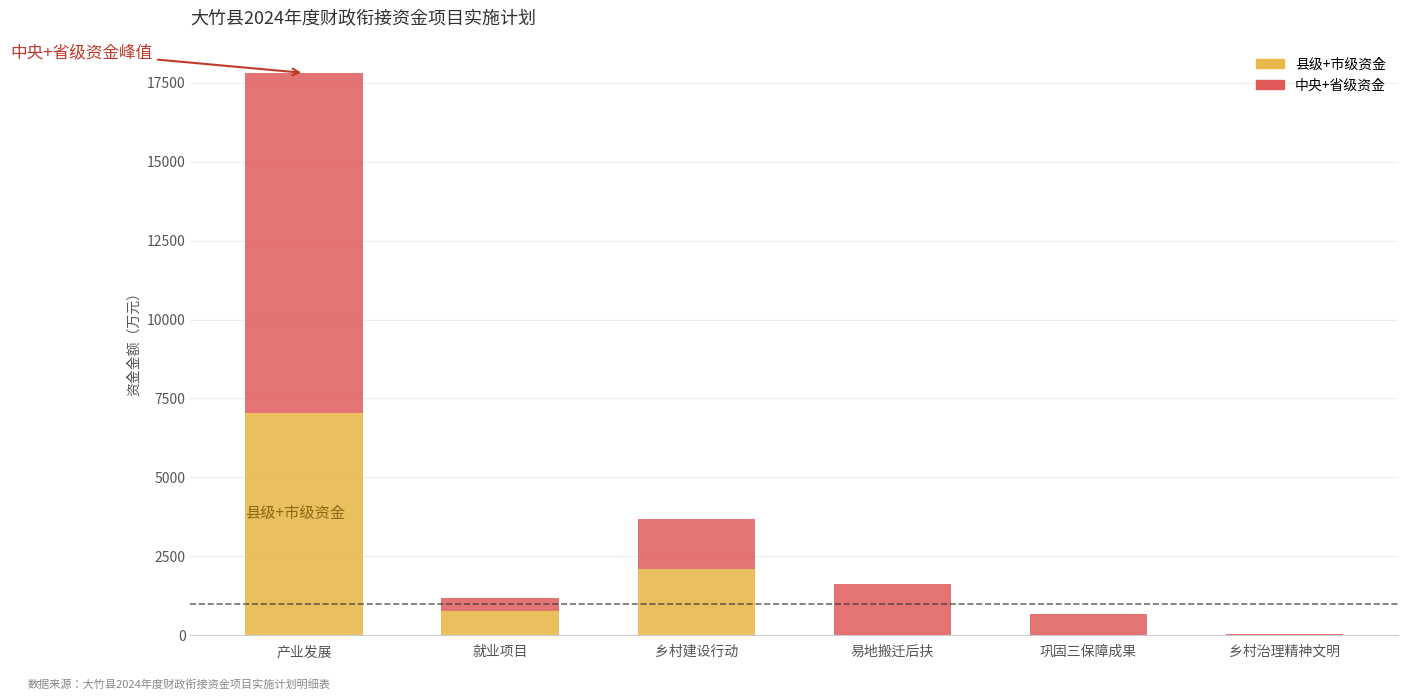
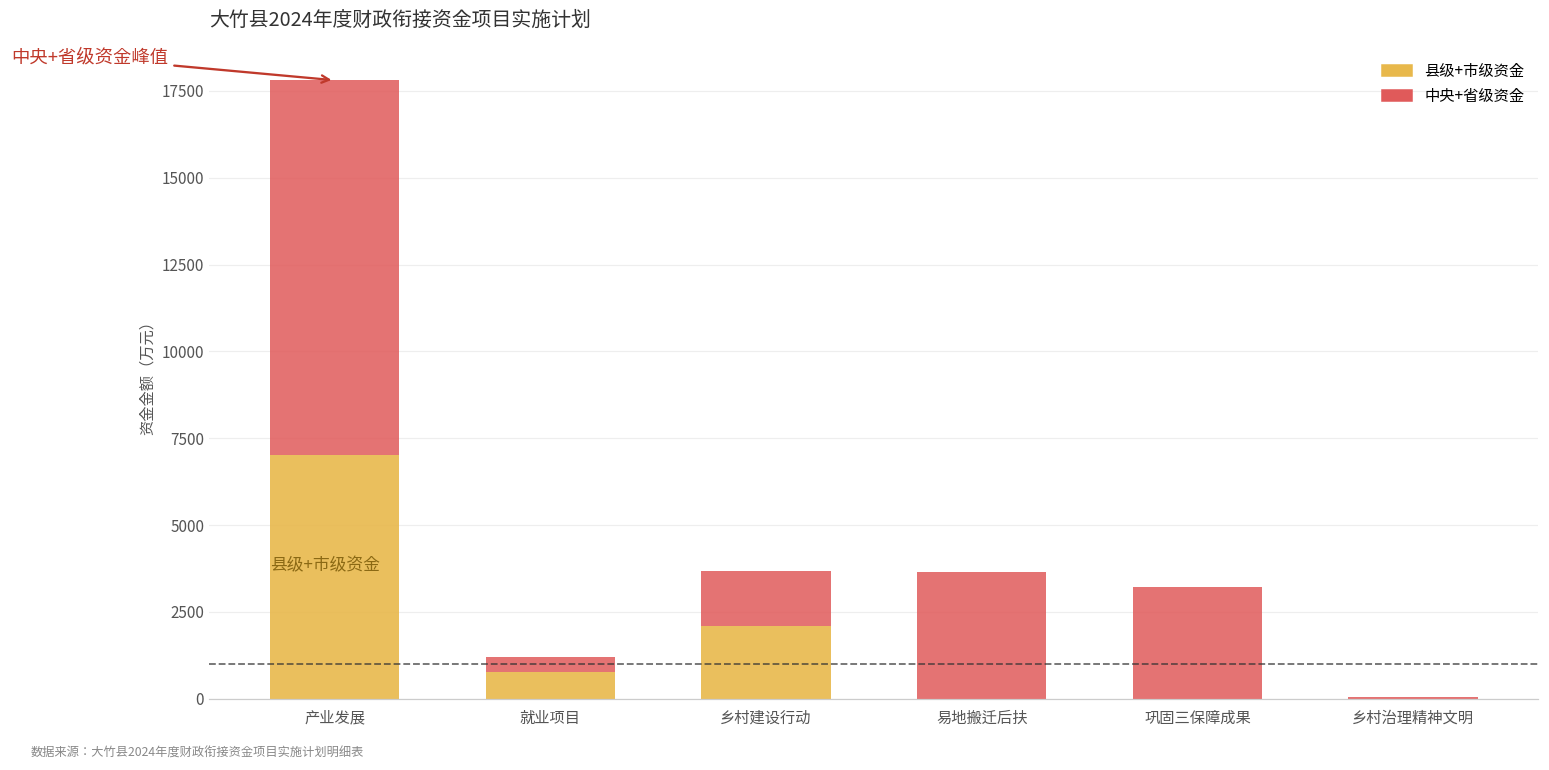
中央+省级资金, 易地搬迁后扶: 1600 -> 3700
中央+省级资金, 巩固三保障成果: 700 -> 3200
